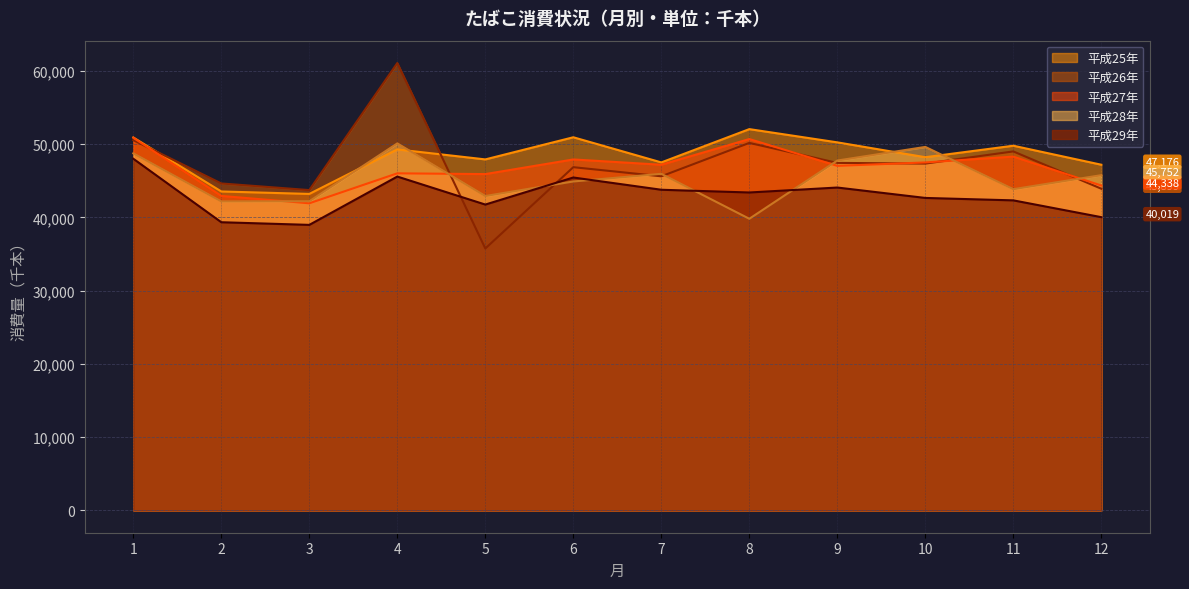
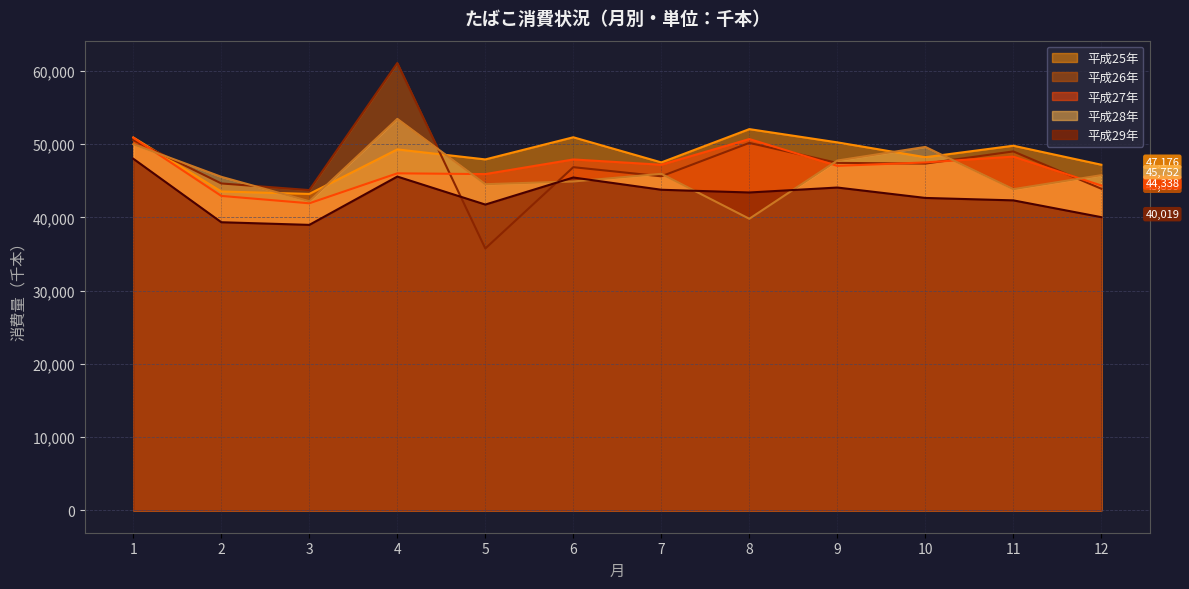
平成28年, 1: 49,000 -> 50,000
平成28年, 2: 42,000 -> 46,000
平成28年, 4: 50,000 -> 53,000
平成28年, 5: 43,000 -> 45,000
